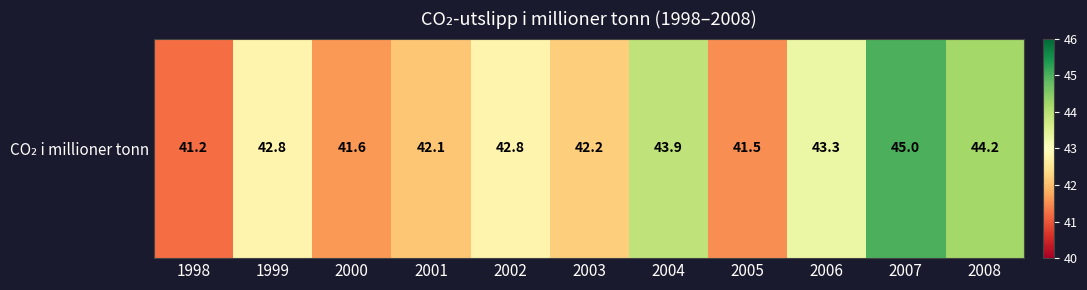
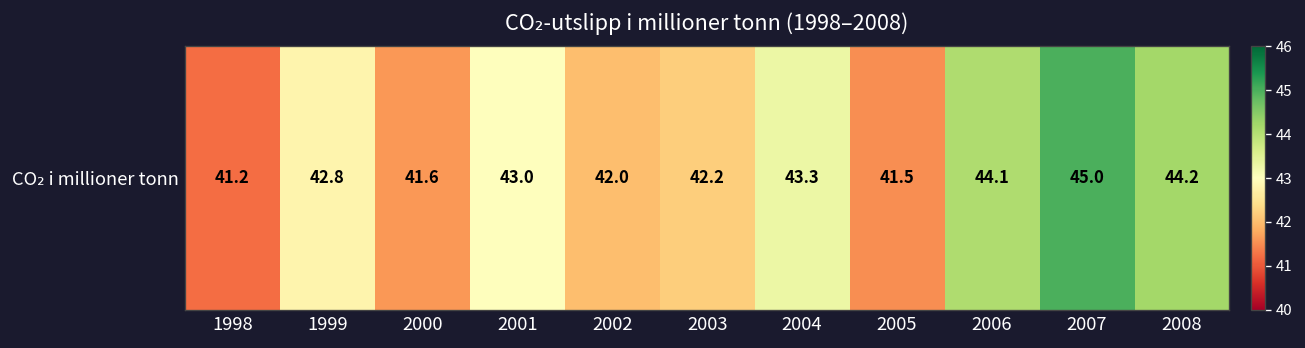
CO₂ i millioner tonn, 2001: 42.1 -> 43.0
CO₂ i millioner tonn, 2002: 42.8 -> 42.0
CO₂ i millioner tonn, 2004: 43.9 -> 43.3
CO₂ i millioner tonn, 2006: 43.3 -> 44.1
